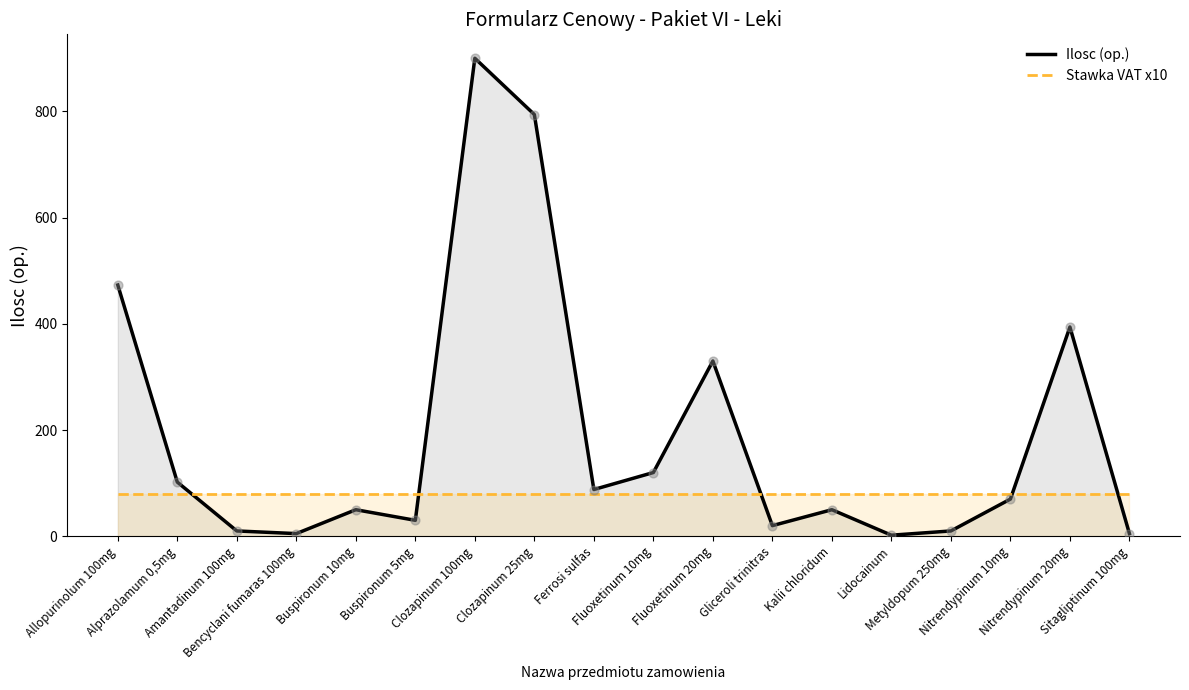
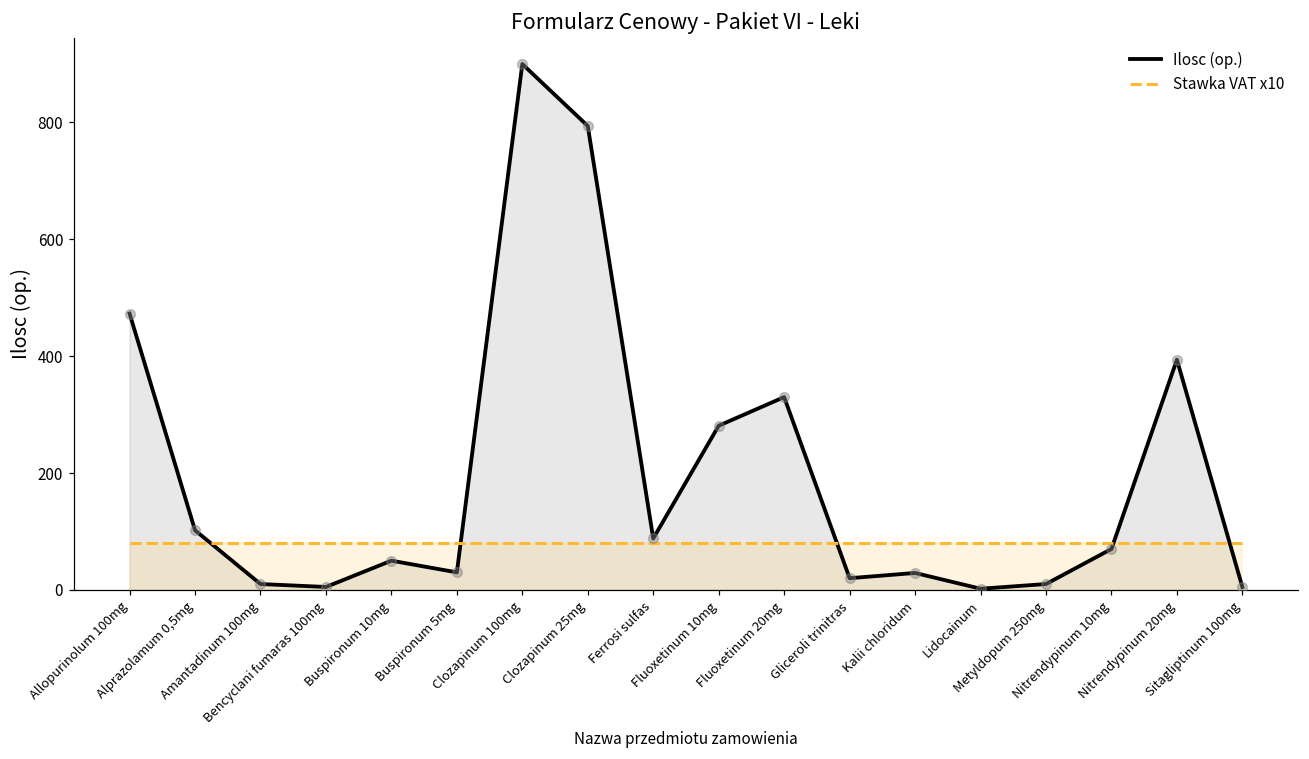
Ilosc (op.), Fluoxetinum 10mg: 120 -> 280
Ilosc (op.), Kalii chloridum: 50 -> 30
